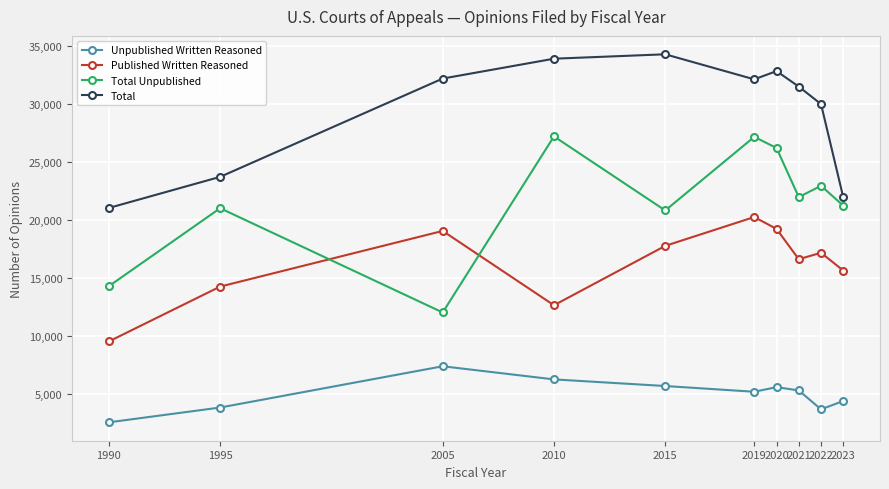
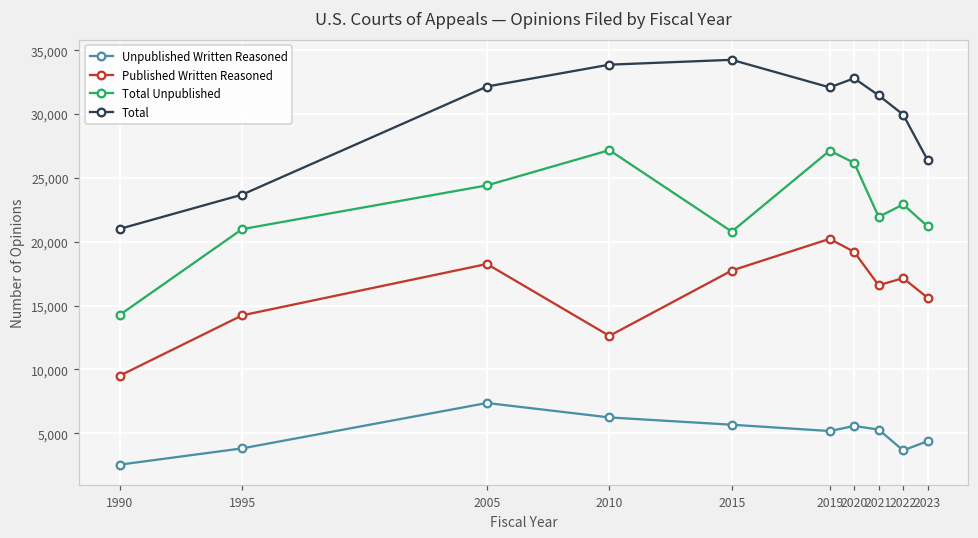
Published Written Reasoned, 2005: 19,000 -> 18,300
Total Unpublished, 2005: 12,000 -> 24,400
Total, 2023: 21,900 -> 26,400
